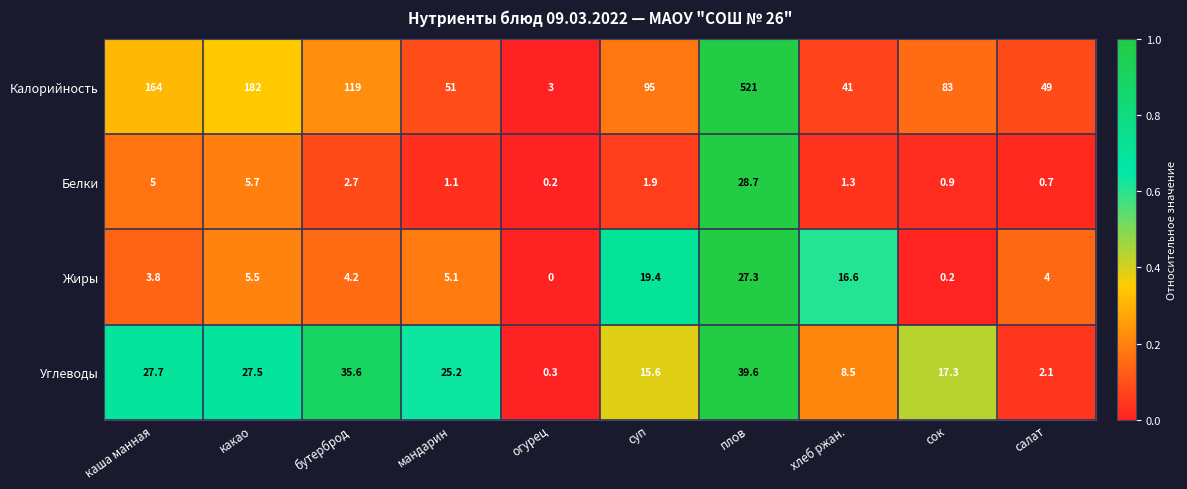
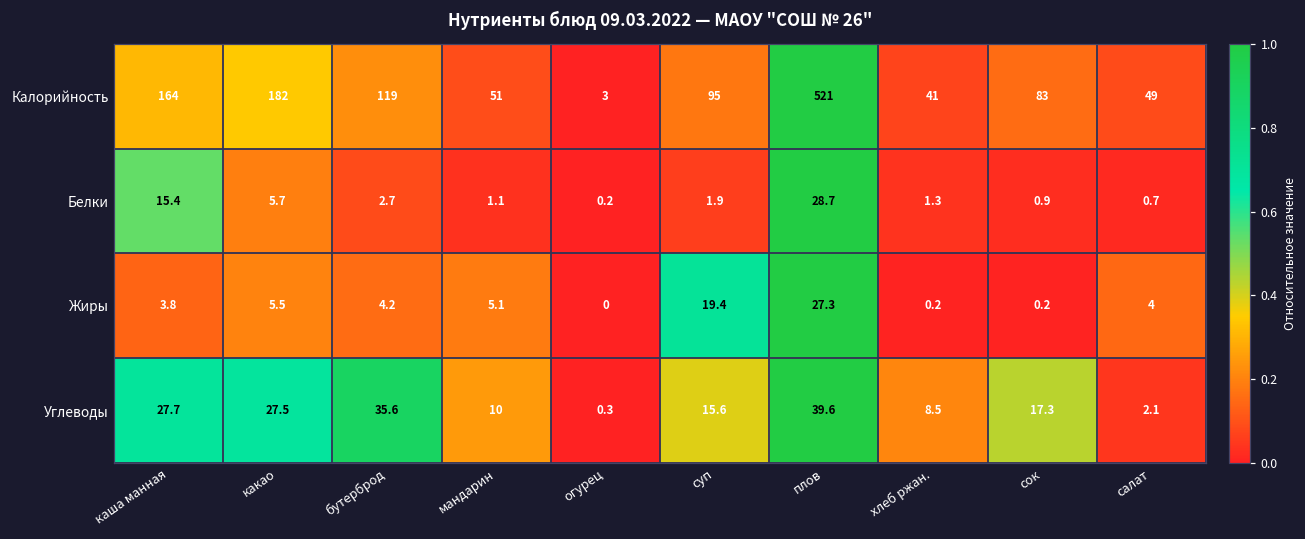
Белки, каша манная: 5 -> 15.4
Жиры, хлеб ржан.: 16.6 -> 0.2
Углеводы, мандарин: 25.2 -> 10
